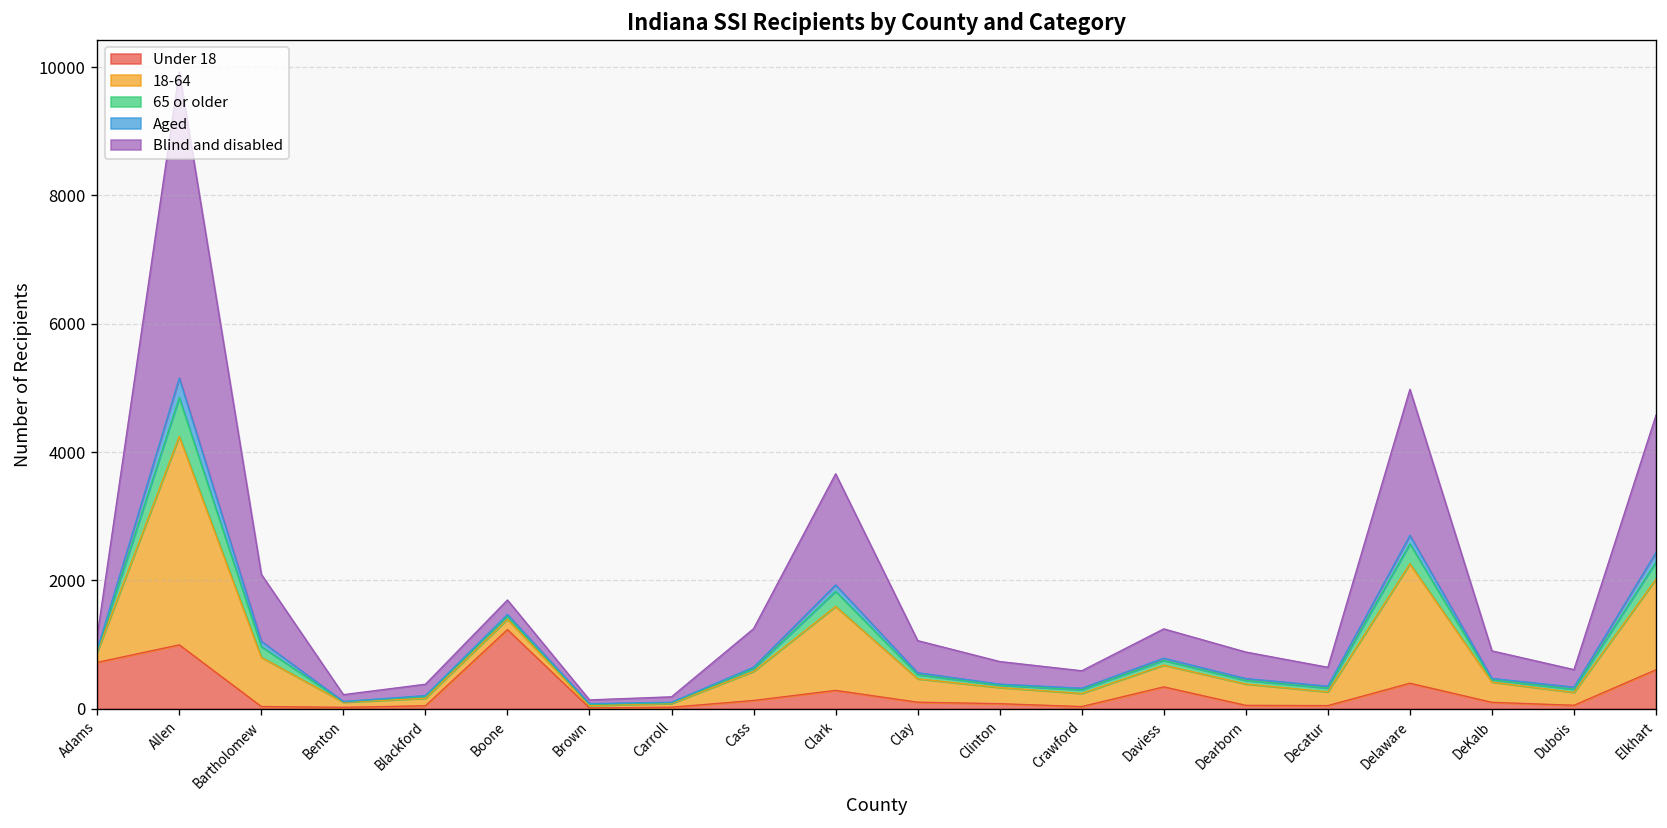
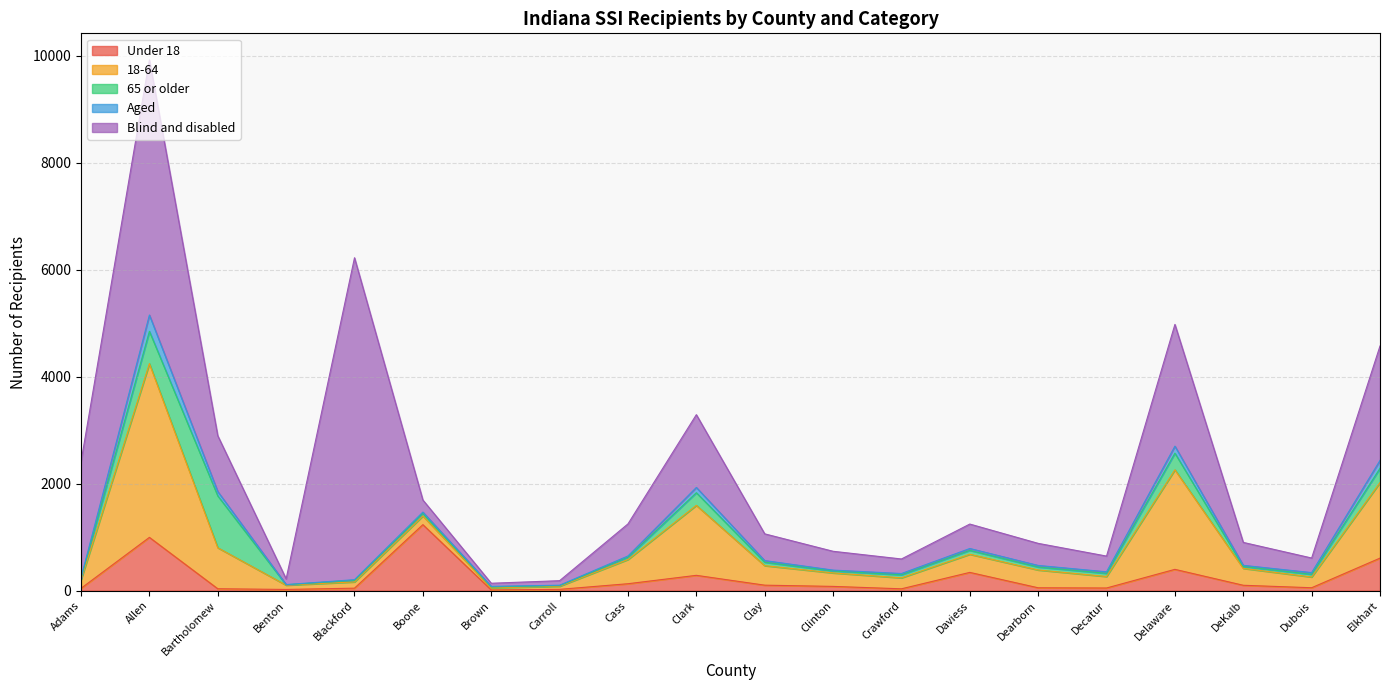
Under 18, Adams: 700 -> 0
Blind and disabled, Adams: 200 -> 2200
65 or older, Bartholomew: 200 -> 1000
Blind and disabled, Blackford: 200 -> 6000
Blind and disabled, Clark: 1700 -> 1400
